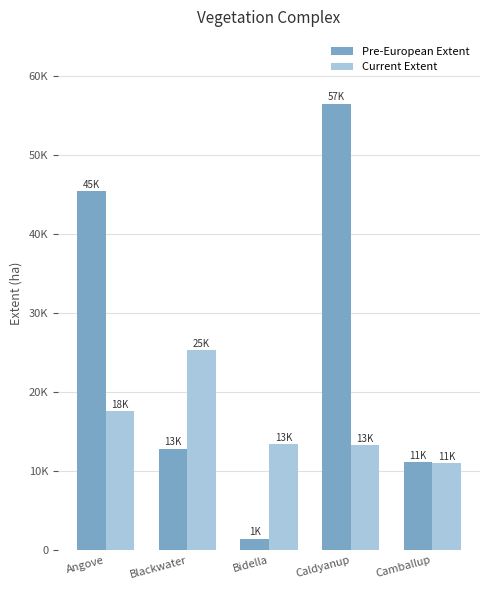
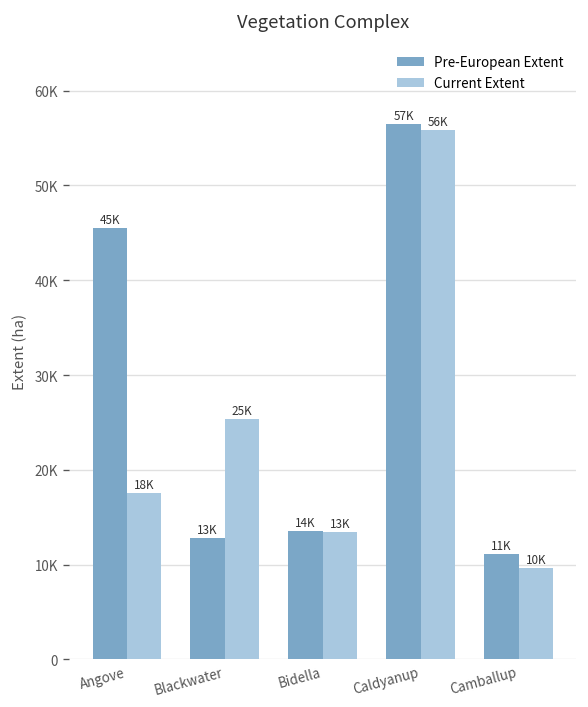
Pre-European Extent, Bidella: 1K -> 14K
Current Extent, Caldyanup: 13K -> 56K
Current Extent, Camballup: 11K -> 10K
